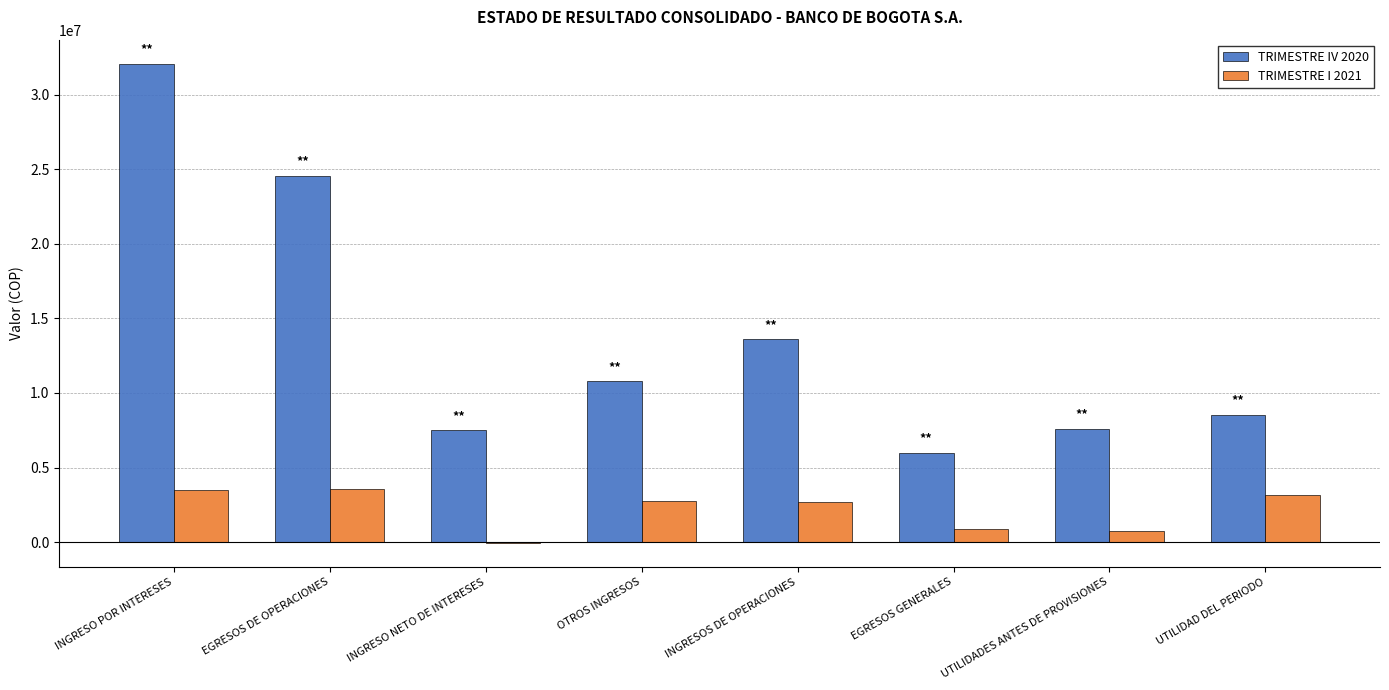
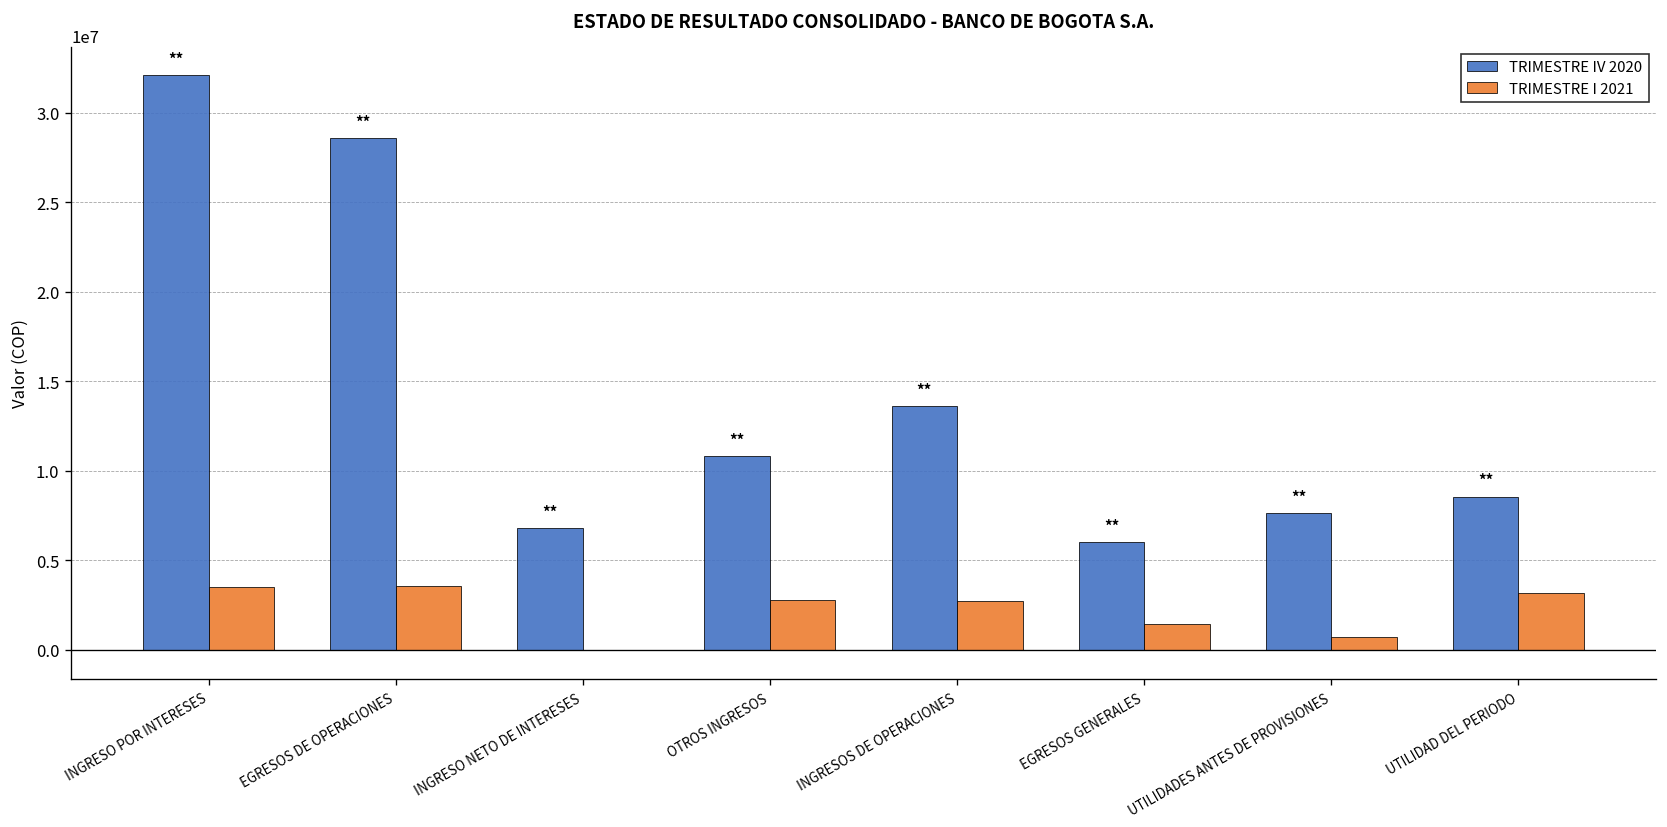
TRIMESTRE IV 2020, EGRESOS DE OPERACIONES: 24600000 -> 28600000
TRIMESTRE IV 2020, INGRESO NETO DE INTERESES: 7500000 -> 6800000
TRIMESTRE I 2021, EGRESOS GENERALES: 900000 -> 1400000
